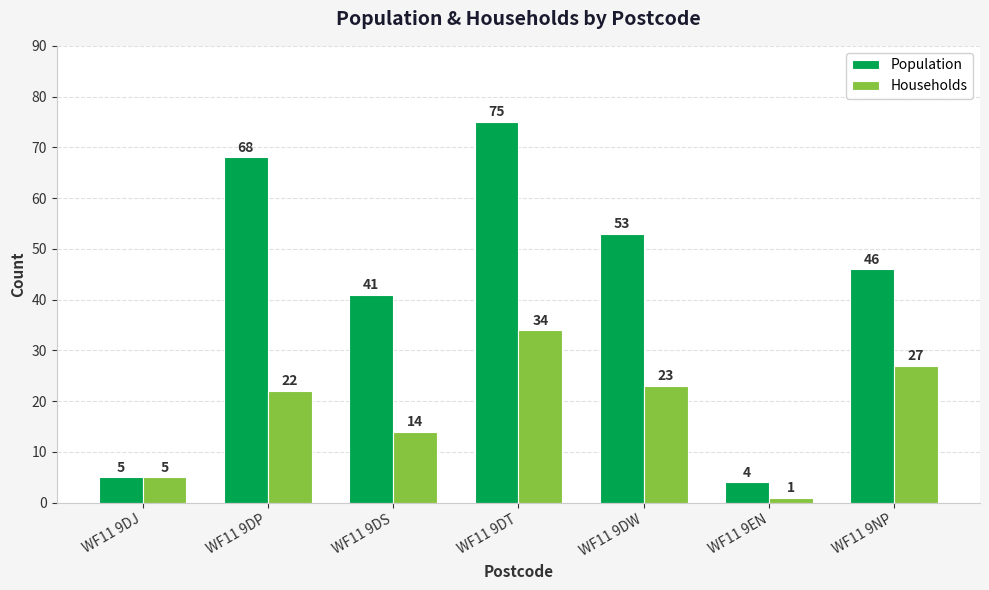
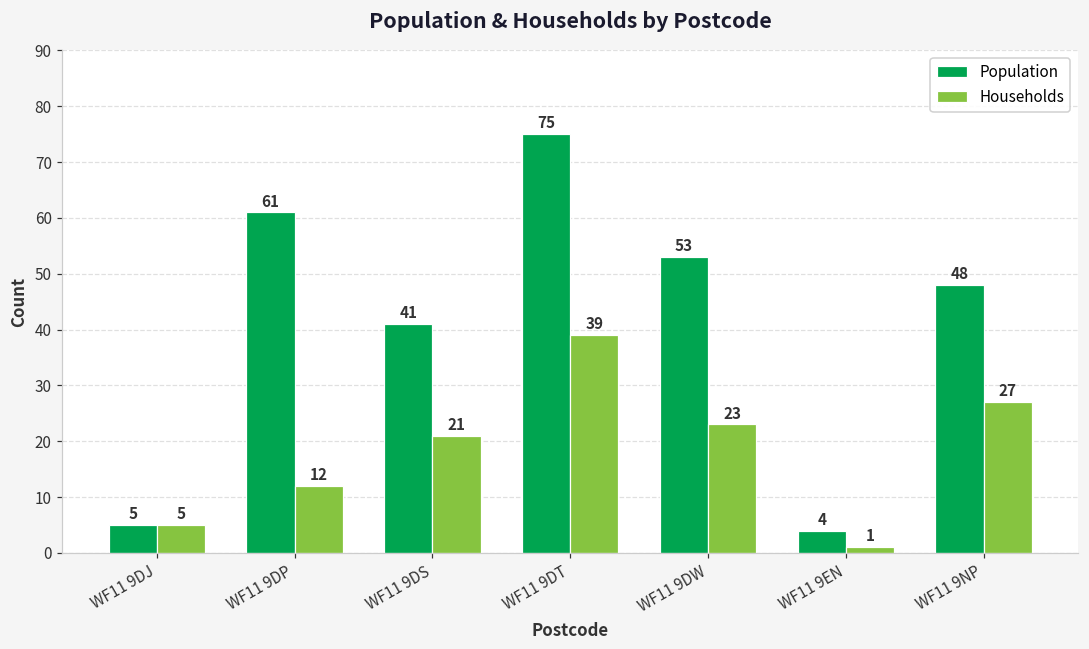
Population, WF11 9DP: 68 -> 61
Households, WF11 9DP: 22 -> 12
Households, WF11 9DS: 14 -> 21
Households, WF11 9DT: 34 -> 39
Population, WF11 9NP: 46 -> 48
